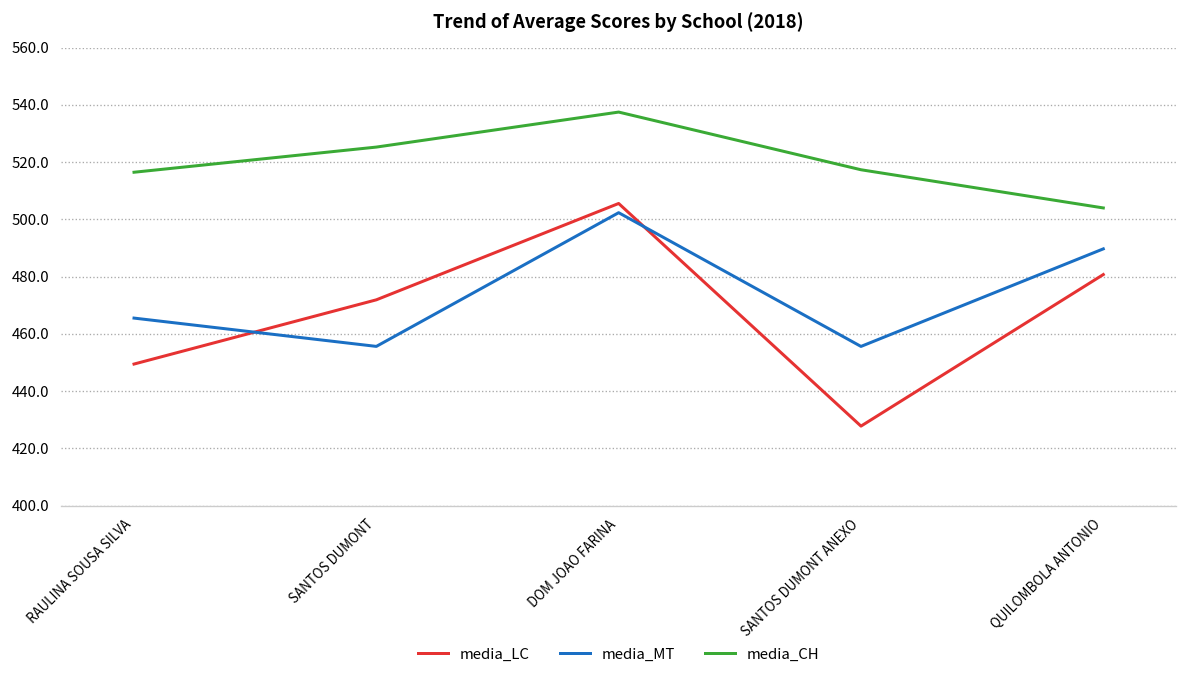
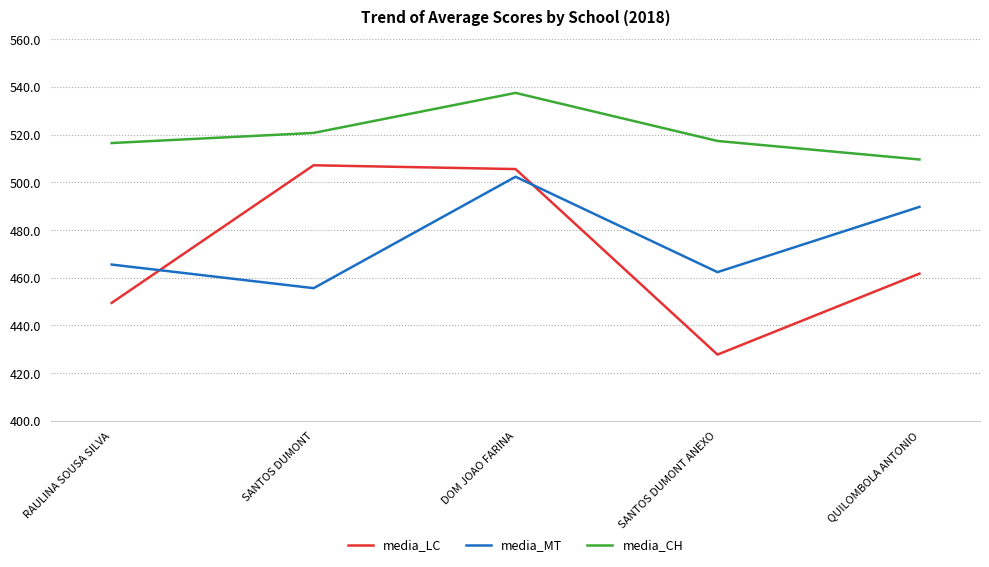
media_LC, SANTOS DUMONT: 472 -> 507
media_CH, SANTOS DUMONT: 525 -> 521
media_MT, SANTOS DUMONT ANEXO: 456 -> 462
media_LC, QUILOMBOLA ANTONIO: 481 -> 462
media_CH, QUILOMBOLA ANTONIO: 504 -> 510
